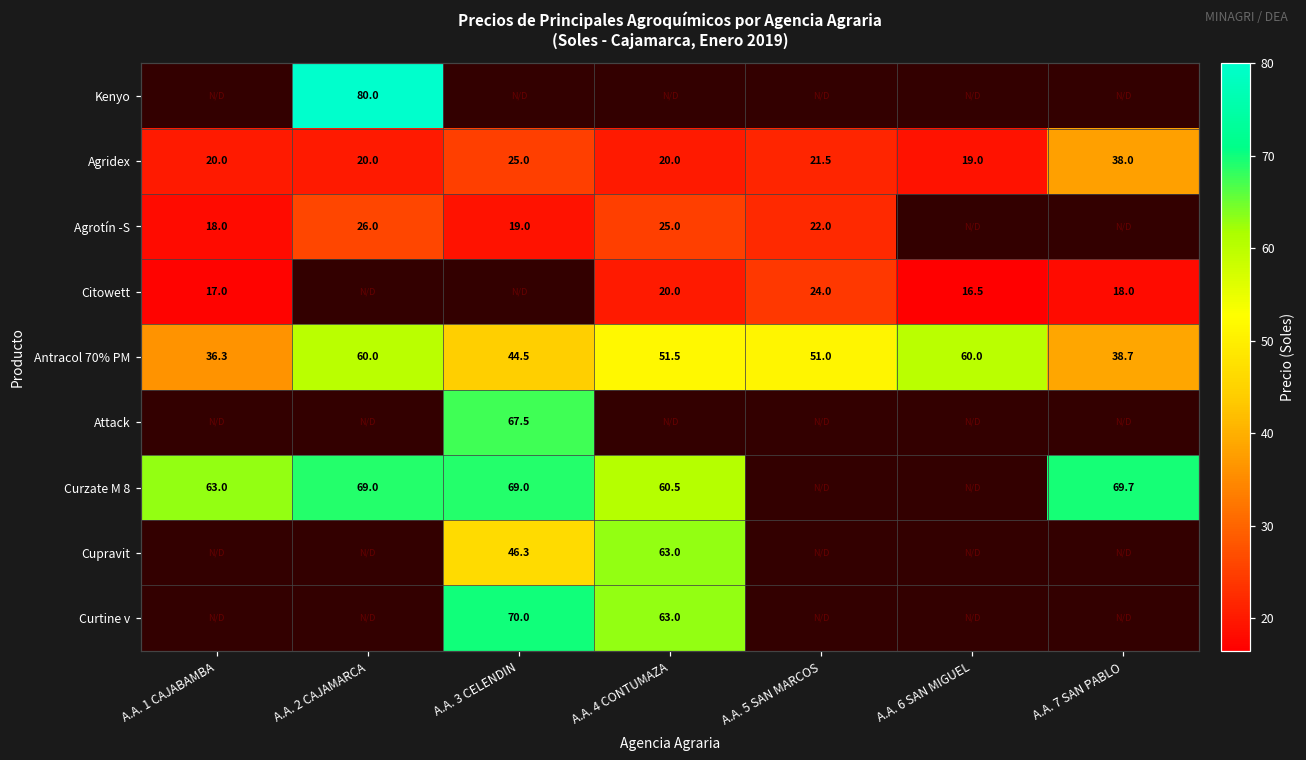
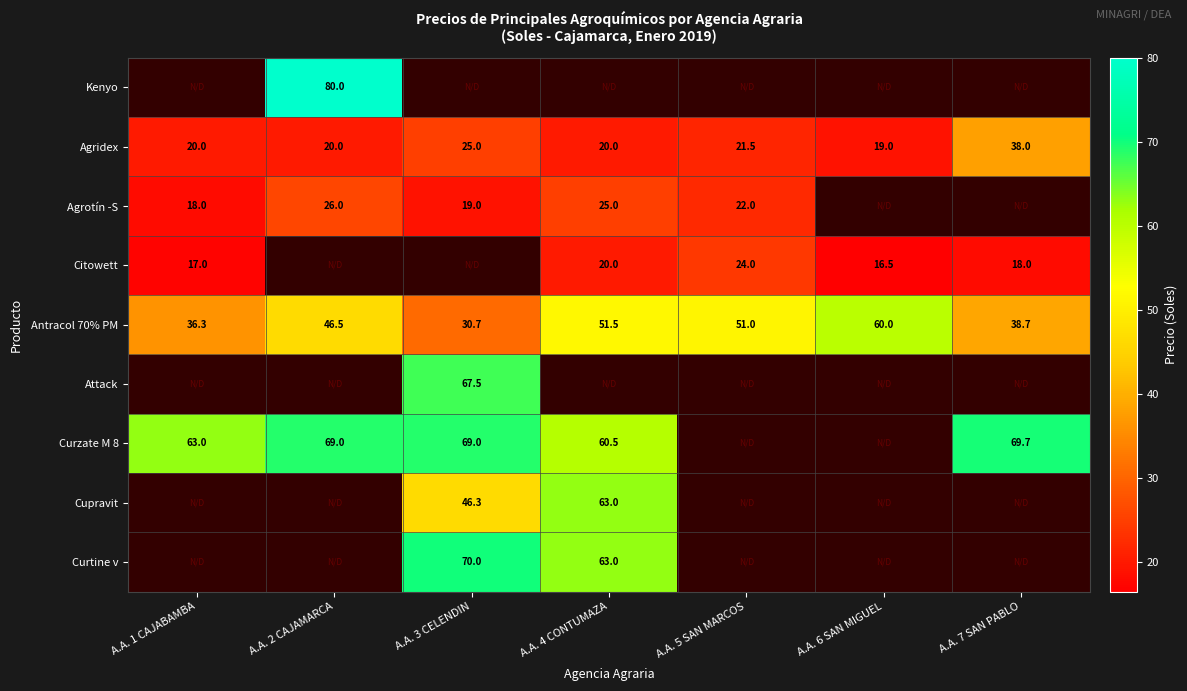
Antracol 70% PM, A.A. 2 CAJAMARCA: 60.0 -> 46.5
Antracol 70% PM, A.A. 3 CELENDIN: 44.5 -> 30.7
